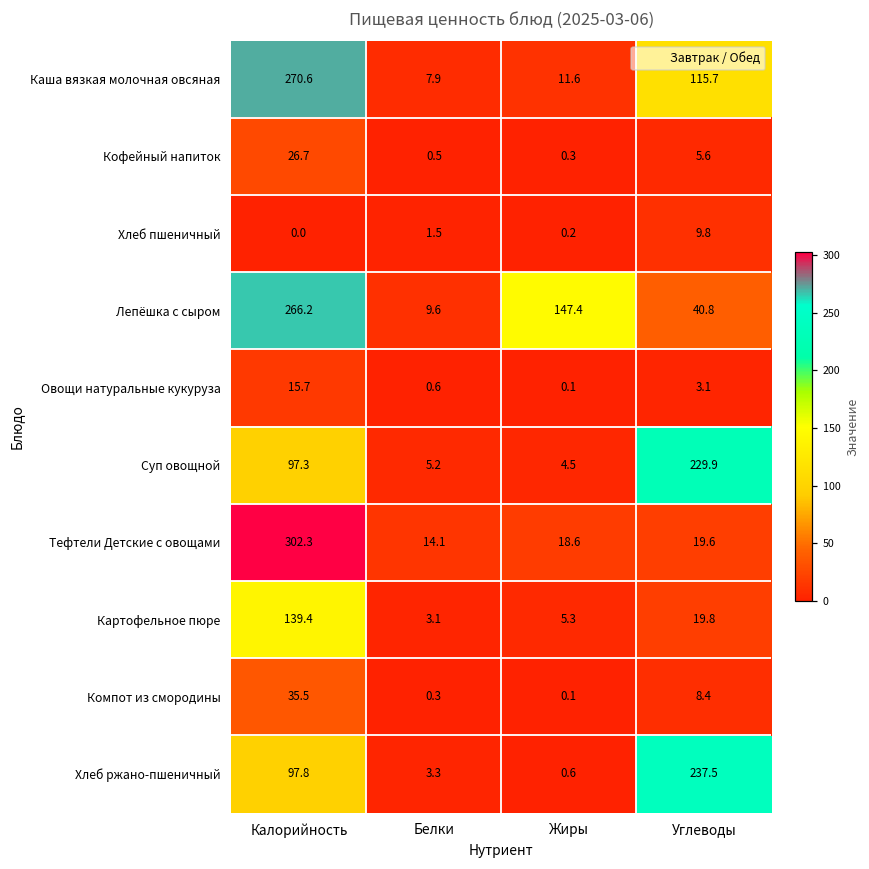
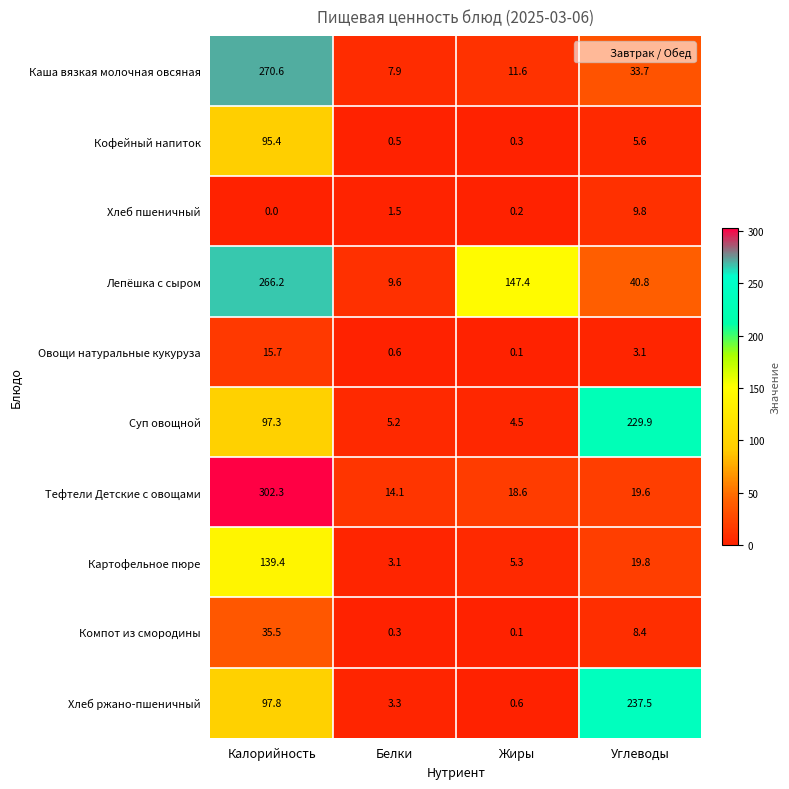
Каша вязкая молочная овсяная, Углеводы: 115.7 -> 33.7
Кофейный напиток, Калорийность: 26.7 -> 95.4
